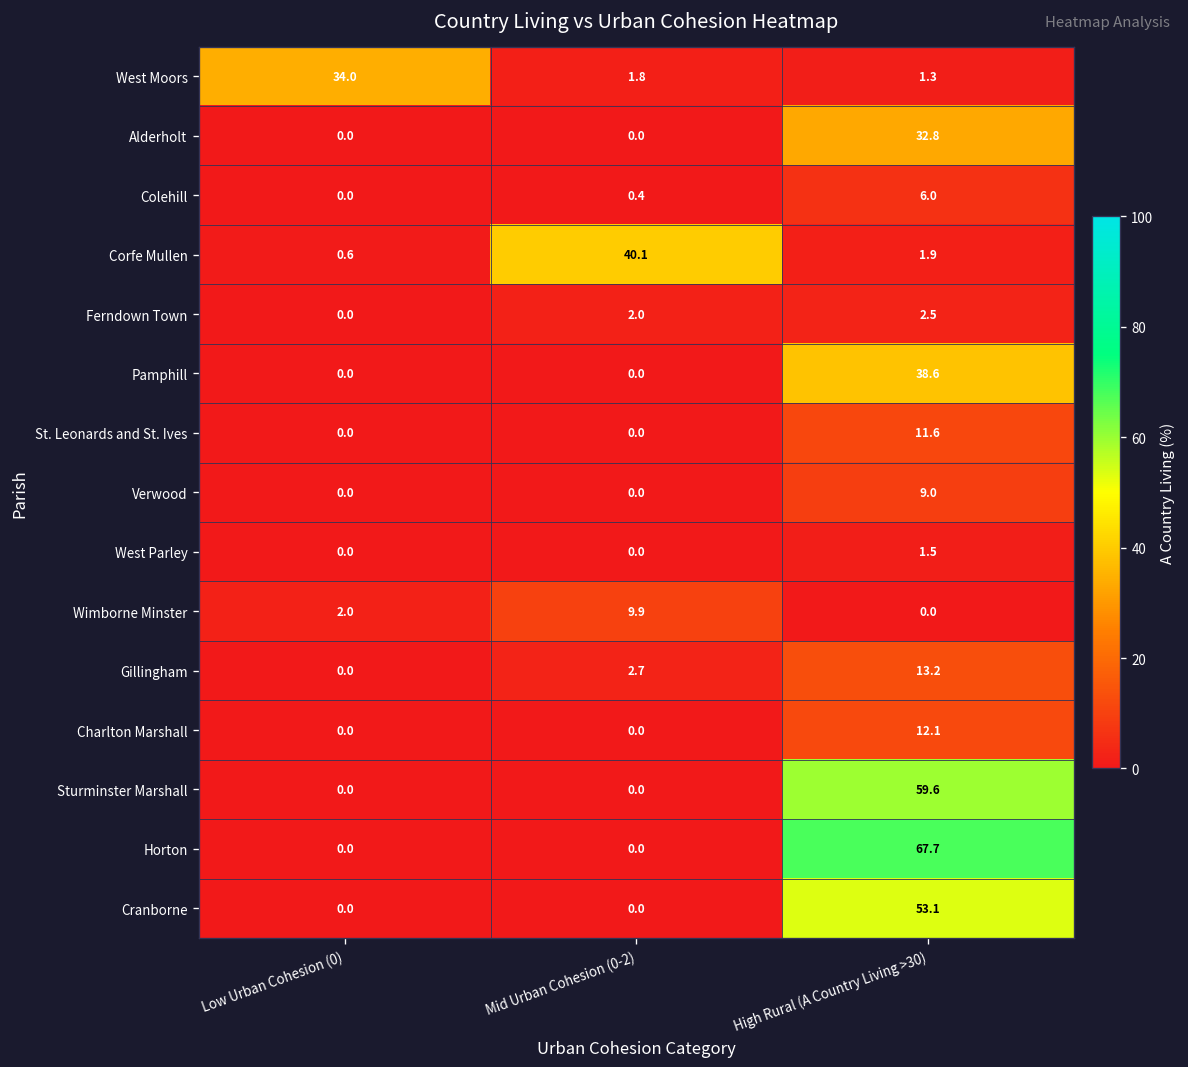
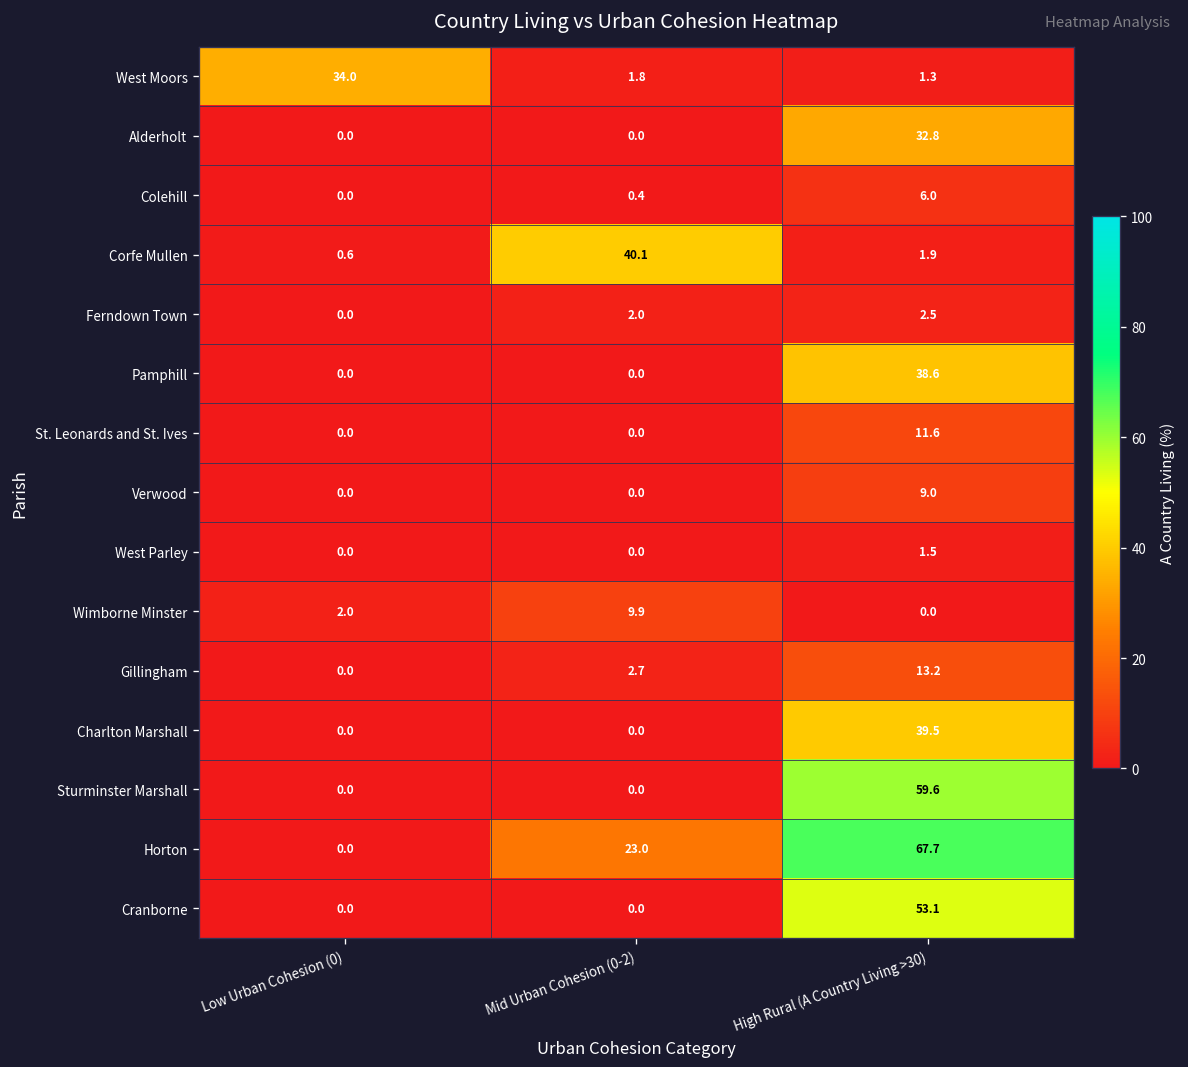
Charlton Marshall, High Rural (A Country Living >30): 12.1 -> 39.5
Horton, Mid Urban Cohesion (0-2): 0.0 -> 23.0
